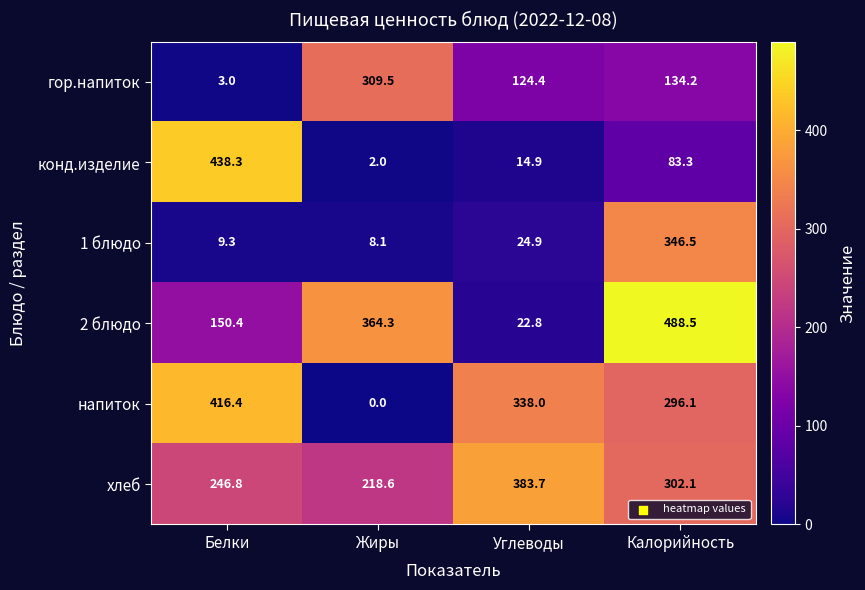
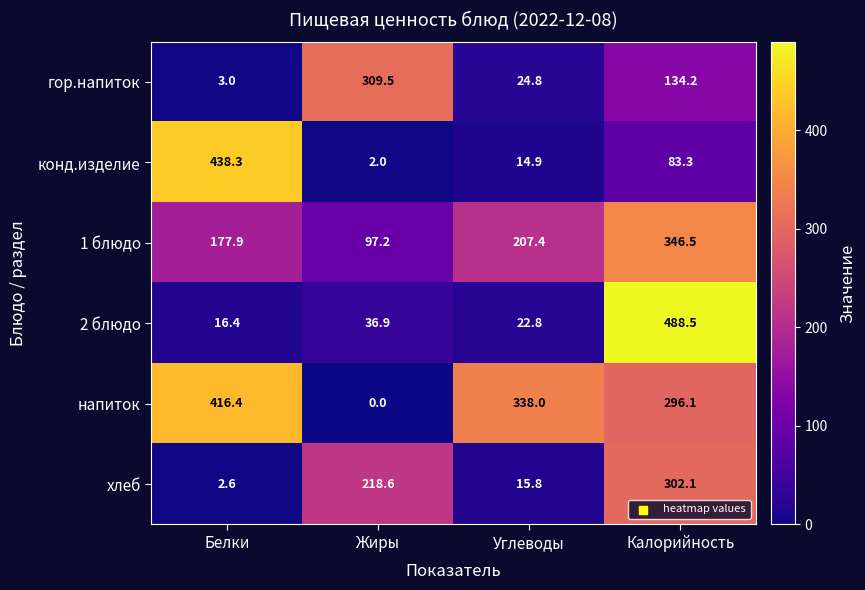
гор.напиток, Углеводы: 124.4 -> 24.8
1 блюдо, Белки: 9.3 -> 177.9
1 блюдо, Жиры: 8.1 -> 97.2
1 блюдо, Углеводы: 24.9 -> 207.4
2 блюдо, Белки: 150.4 -> 16.4
2 блюдо, Жиры: 364.3 -> 36.9
хлеб, Белки: 246.8 -> 2.6
хлеб, Углеводы: 383.7 -> 15.8
